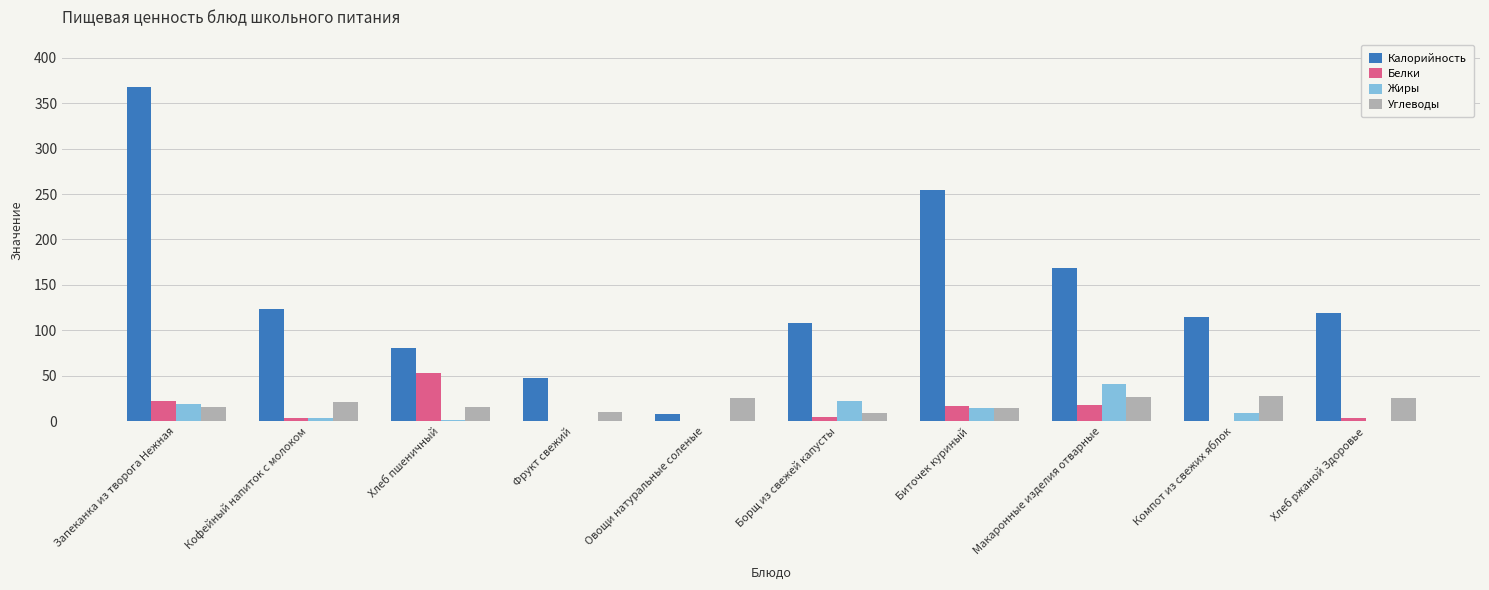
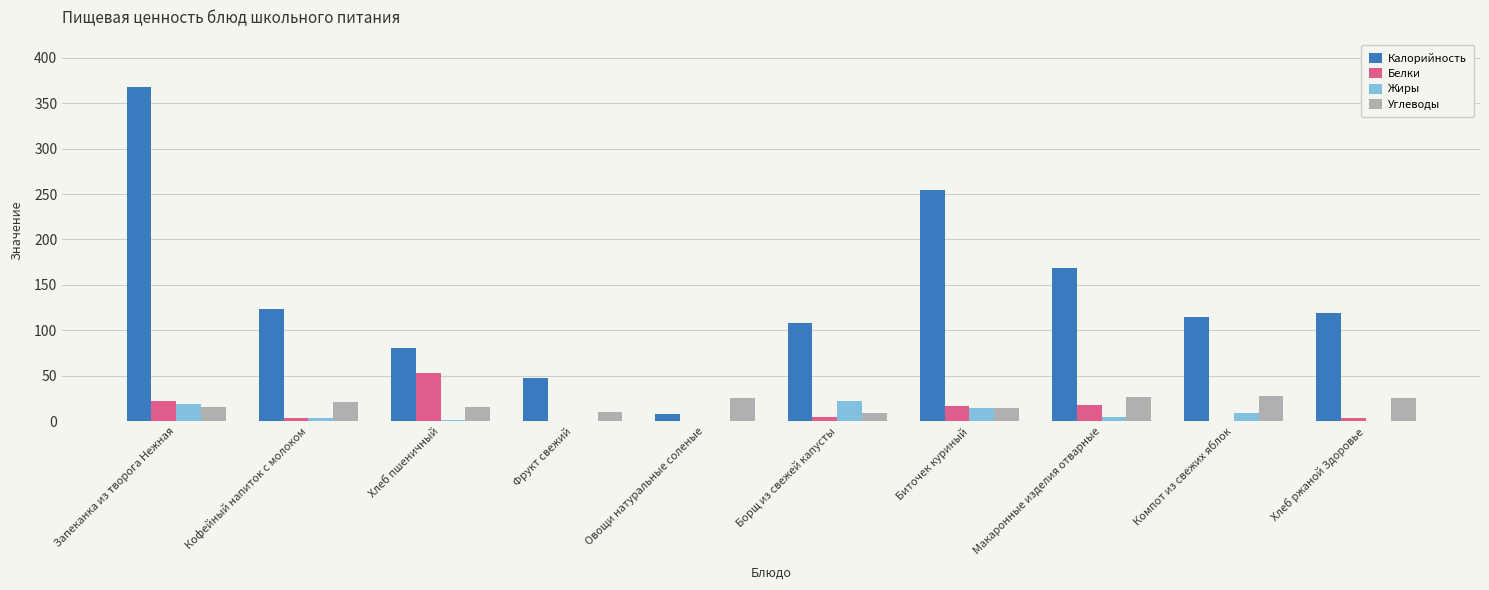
Жиры, Макаронные изделия отварные: 40 -> 0
